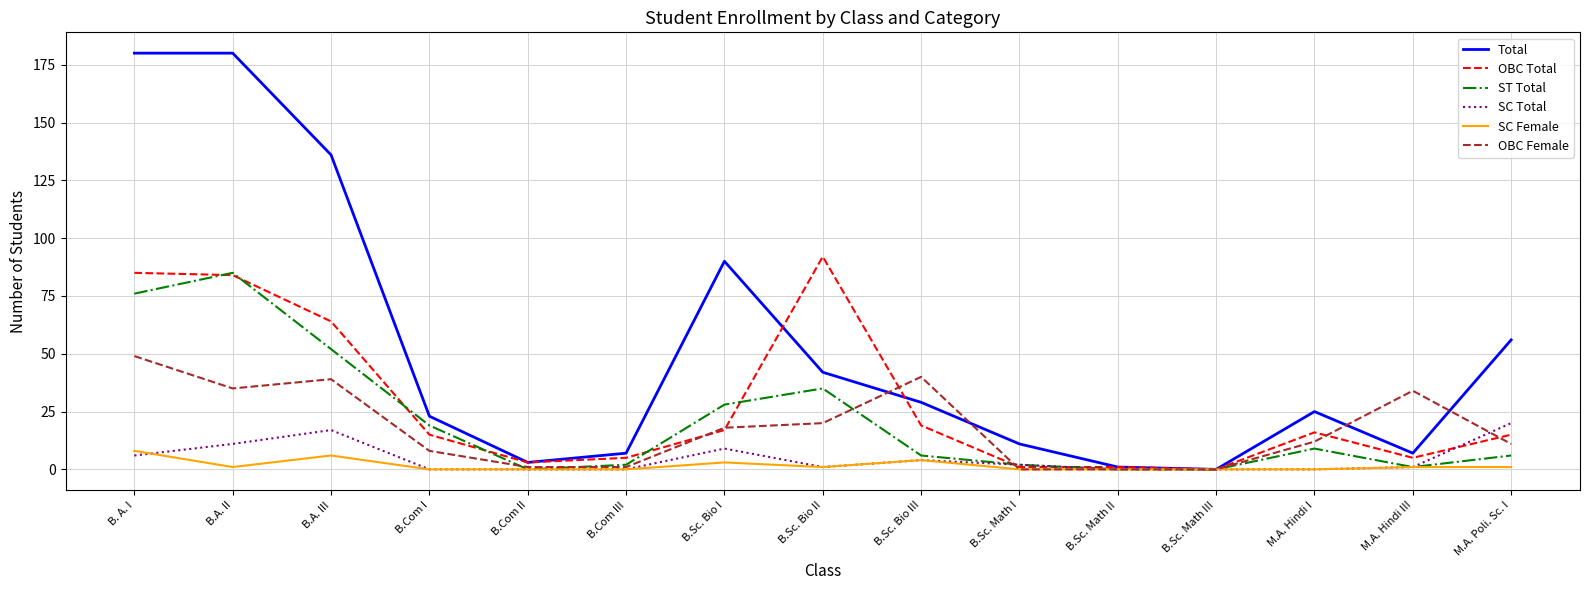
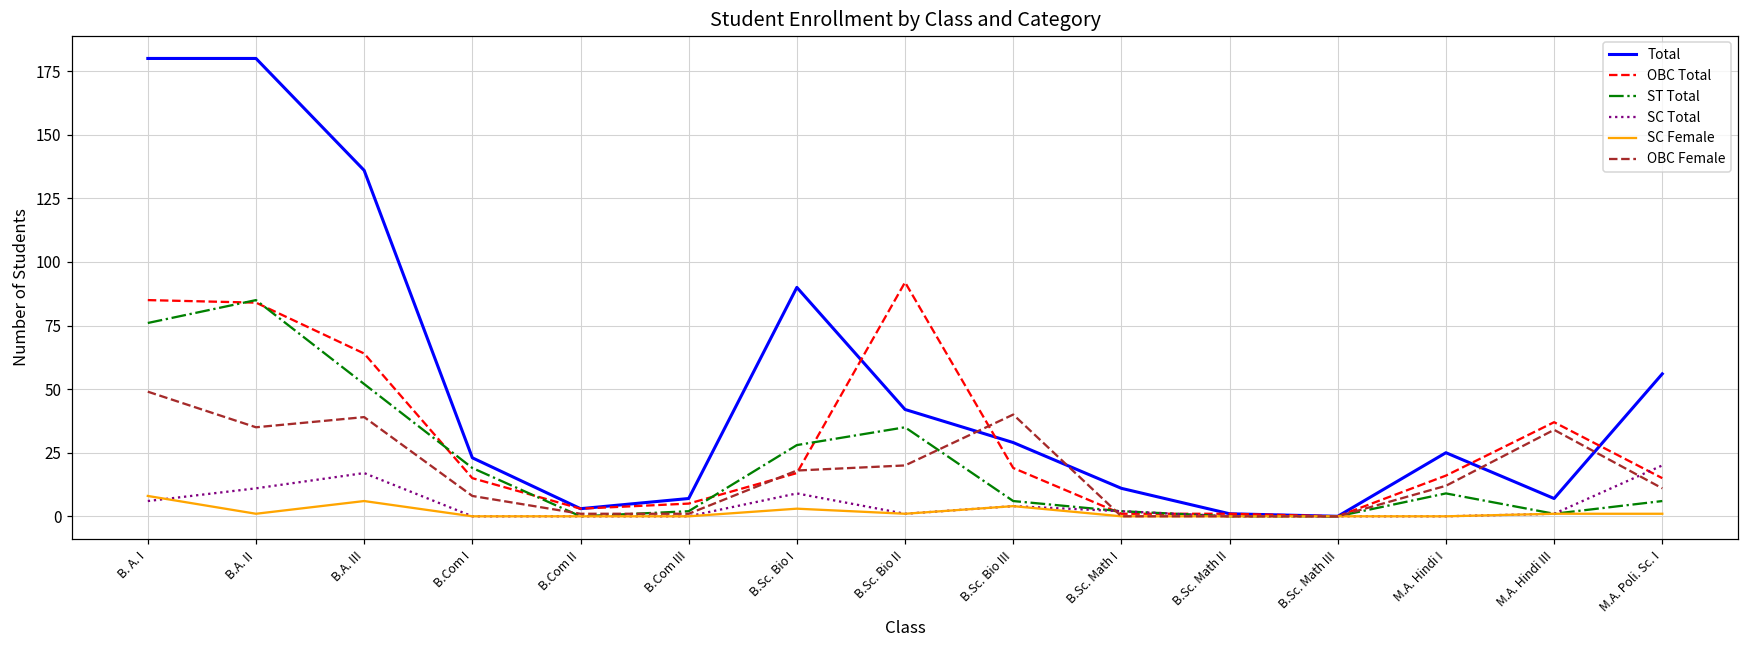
OBC Total, M.A. Hindi III: 5 -> 37
